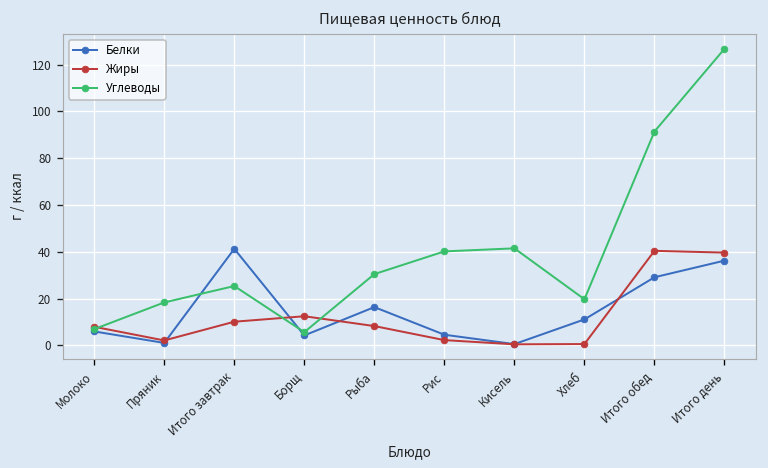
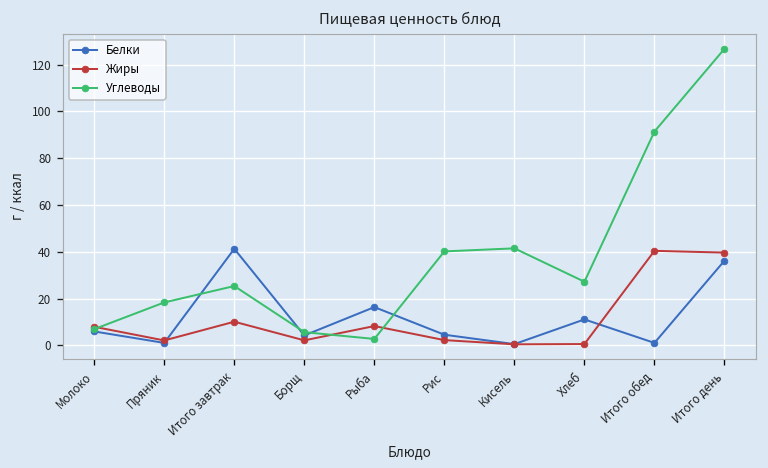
Жиры, Борщ: 13 -> 2
Углеводы, Рыба: 31 -> 3
Углеводы, Хлеб: 20 -> 27
Белки, Итого обед: 29 -> 1
